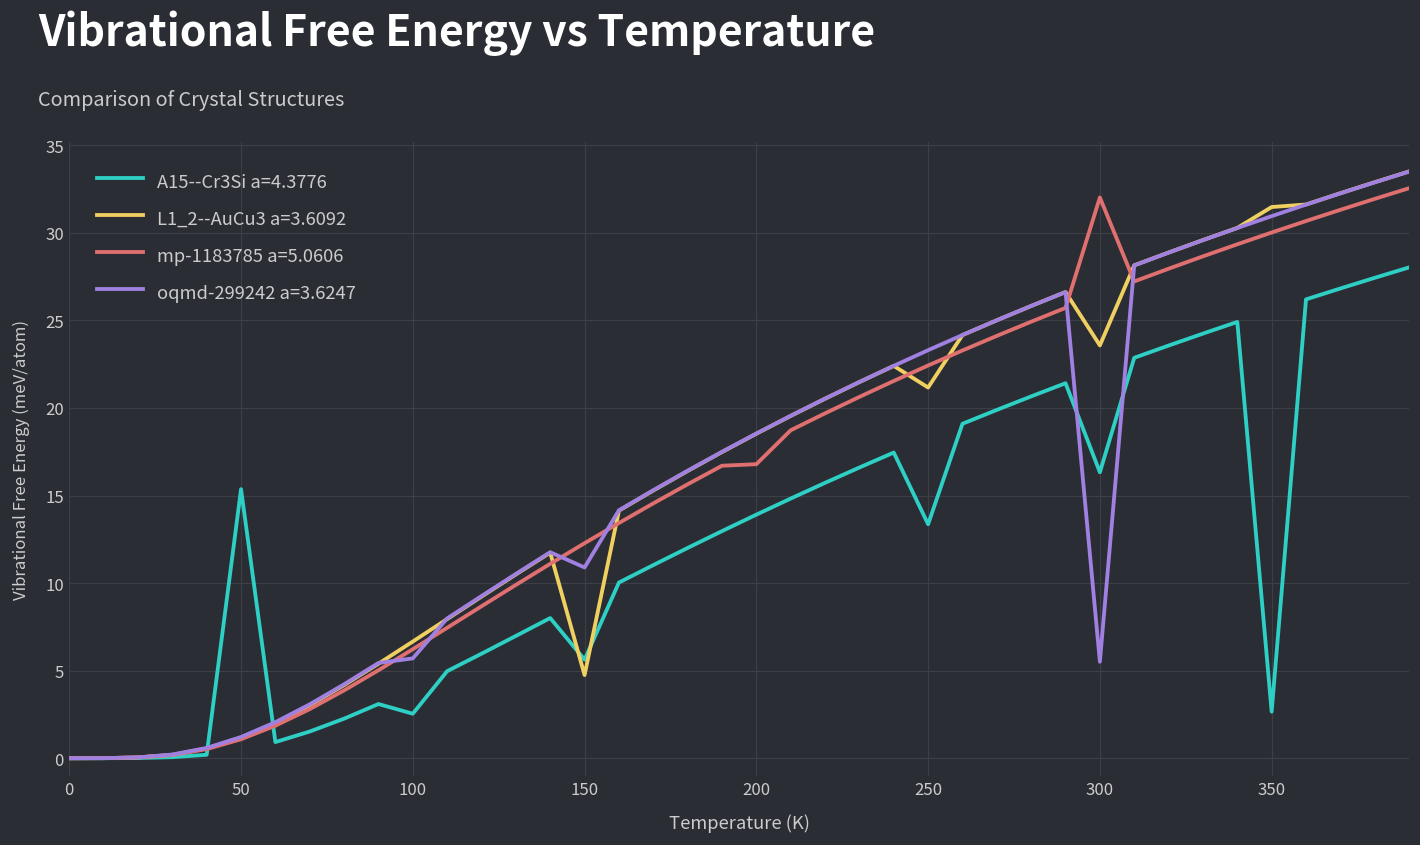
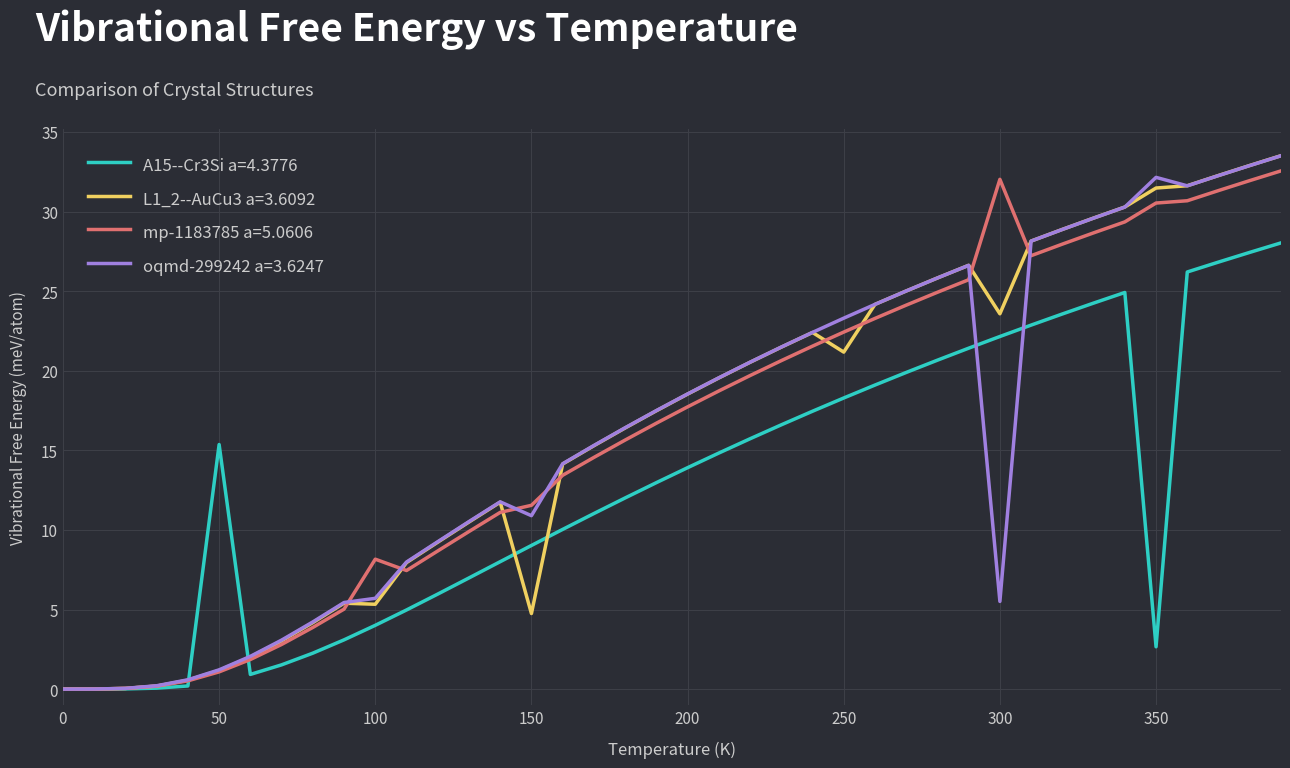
A15--Cr3Si a=4.3776, 100: 2.5 -> 4.0
L1_2--AuCu3 a=3.6092, 100: 6.7 -> 5.3
mp-1183785 a=5.0606, 100: 6.2 -> 8.2
A15--Cr3Si a=4.3776, 150: 5.6 -> 9.0
mp-1183785 a=5.0606, 150: 12.3 -> 11.5
mp-1183785 a=5.0606, 200: 16.8 -> 17.7
A15--Cr3Si a=4.3776, 250: 13.4 -> 18.3
A15--Cr3Si a=4.3776, 300: 16.3 -> 22.2
mp-1183785 a=5.0606, 350: 30.0 -> 30.5
oqmd-299242 a=3.6247, 350: 31.0 -> 32.1
